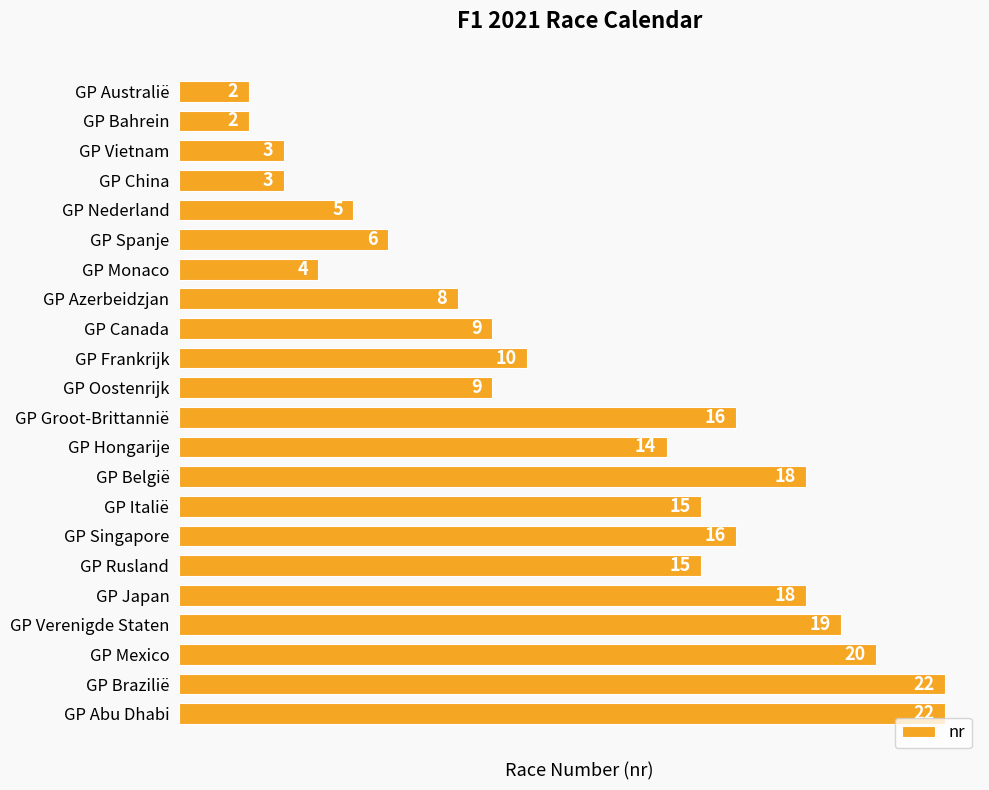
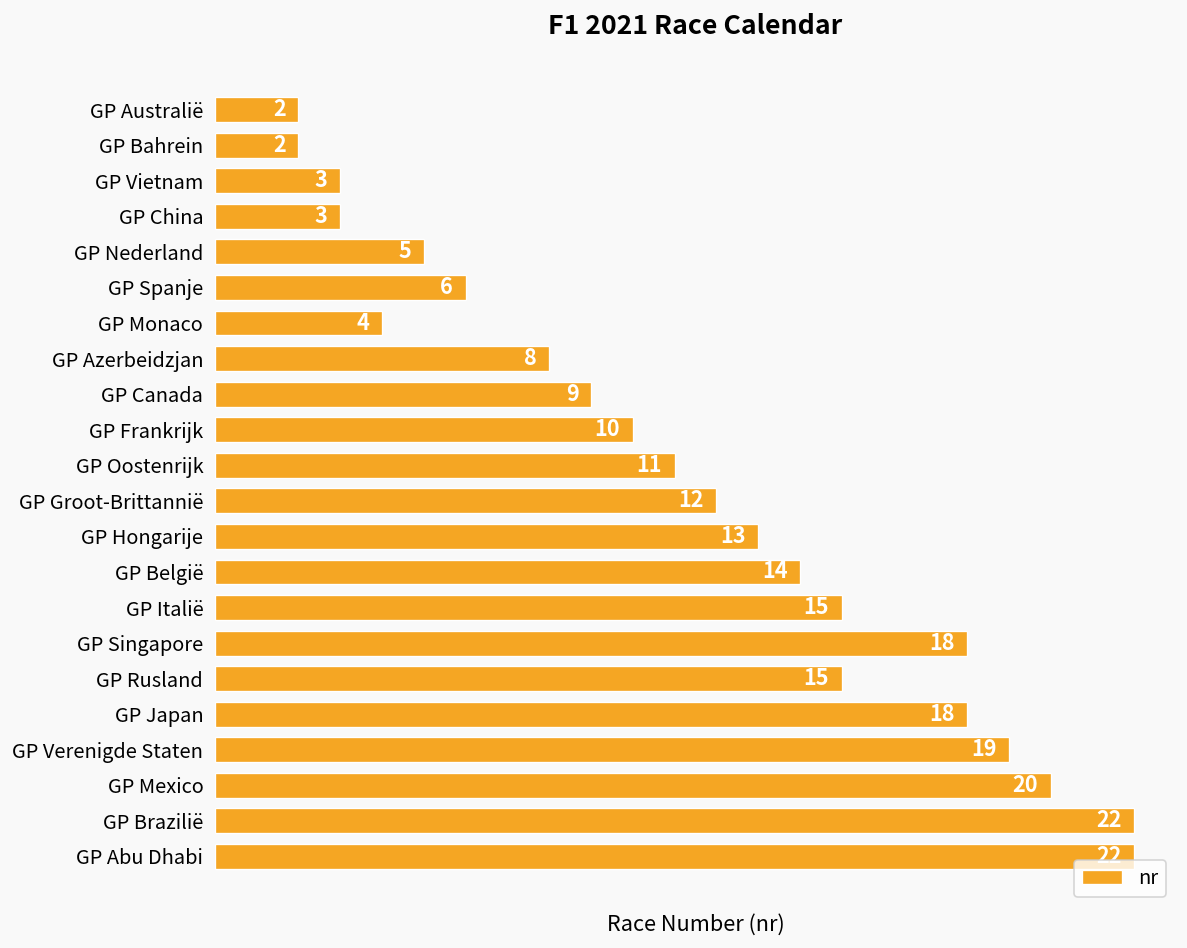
GP Oostenrijk: 9 -> 11
GP Groot-Brittannië: 16 -> 12
GP Hongarije: 14 -> 13
GP België: 18 -> 14
GP Singapore: 16 -> 18
